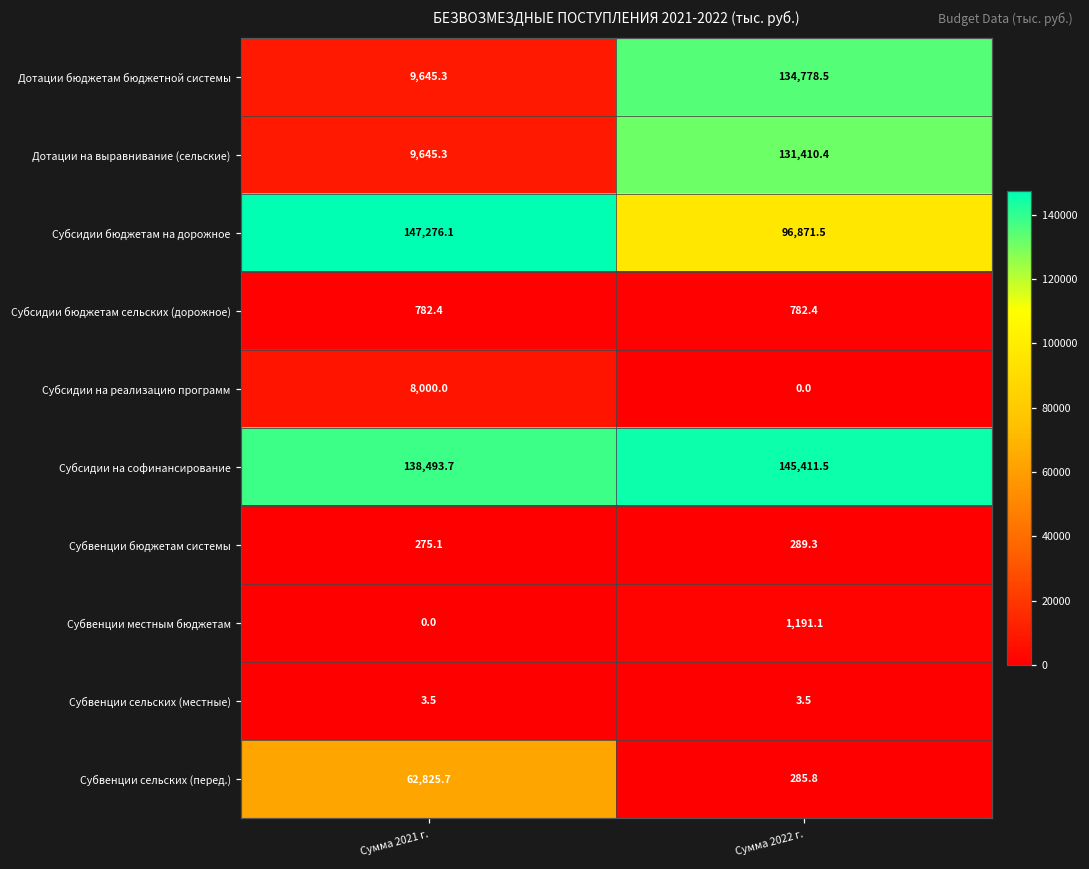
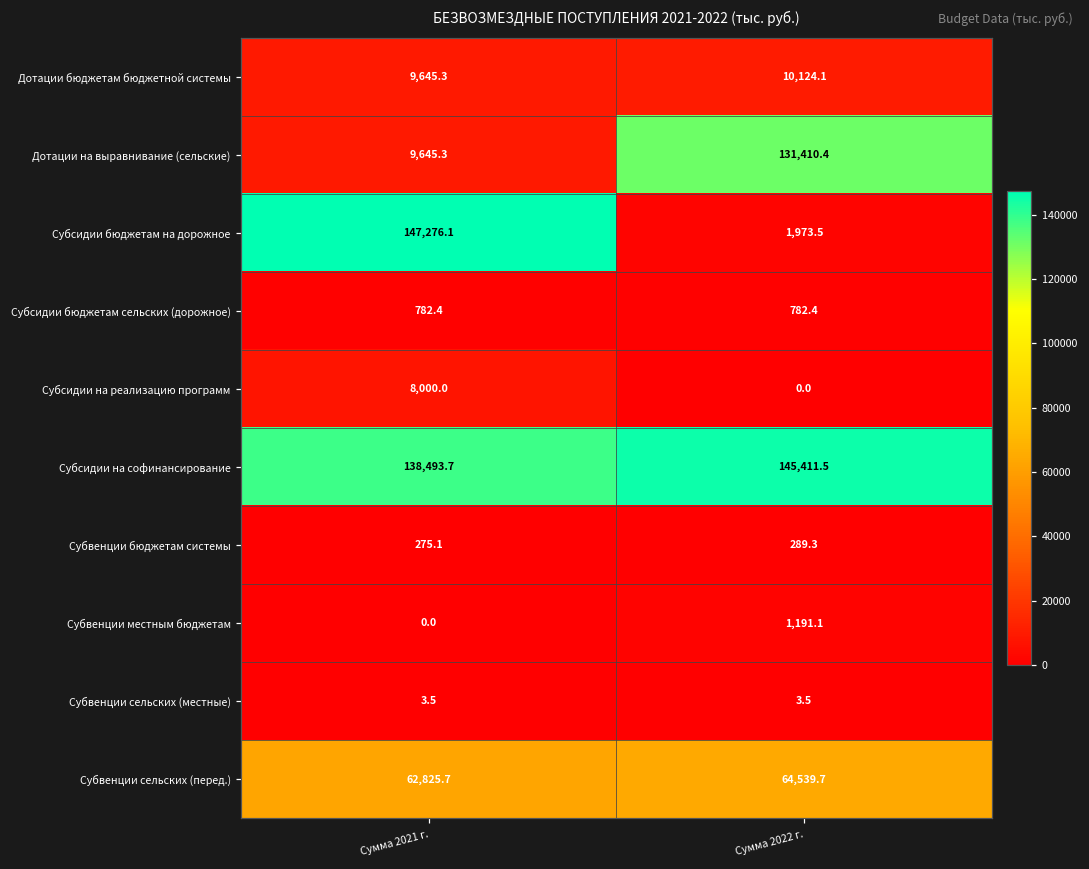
Дотации бюджетам бюджетной системы, Сумма 2022 г.: 134,778.5 -> 10,124.1
Субсидии бюджетам на дорожное, Сумма 2022 г.: 96,871.5 -> 1,973.5
Субвенции сельских (перед.), Сумма 2022 г.: 285.8 -> 64,539.7
